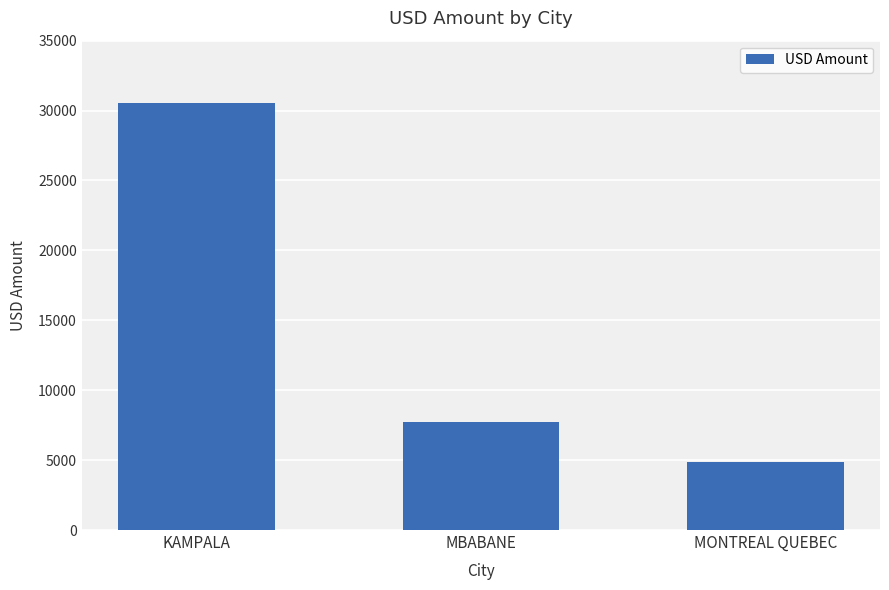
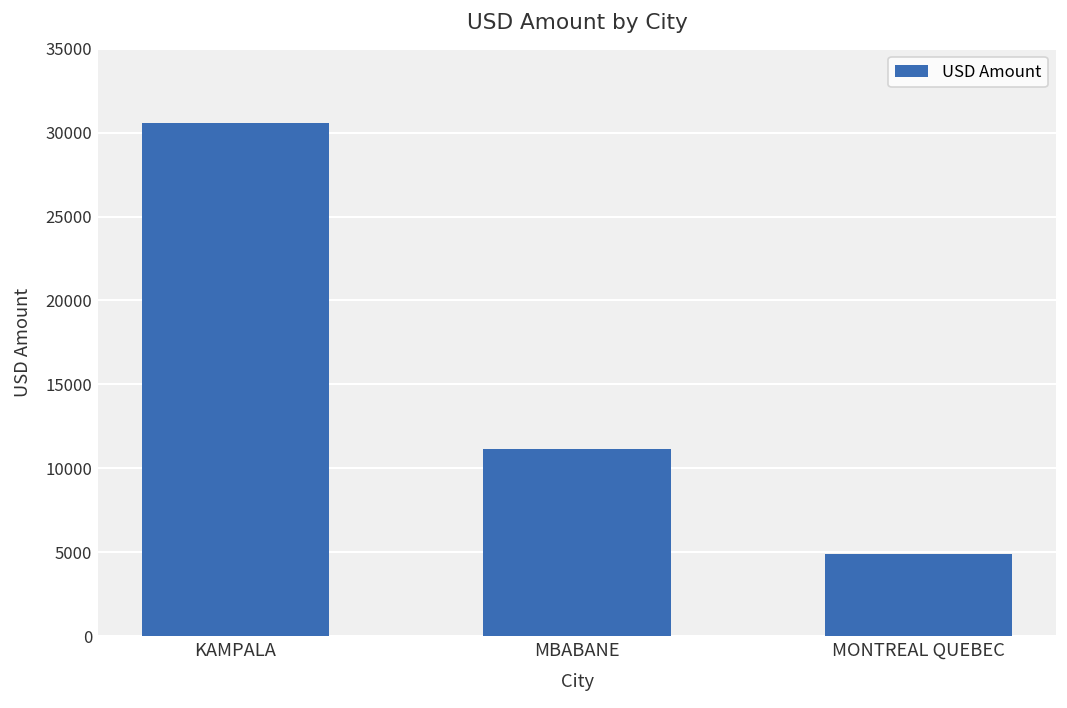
MBABANE: 7700 -> 11100
